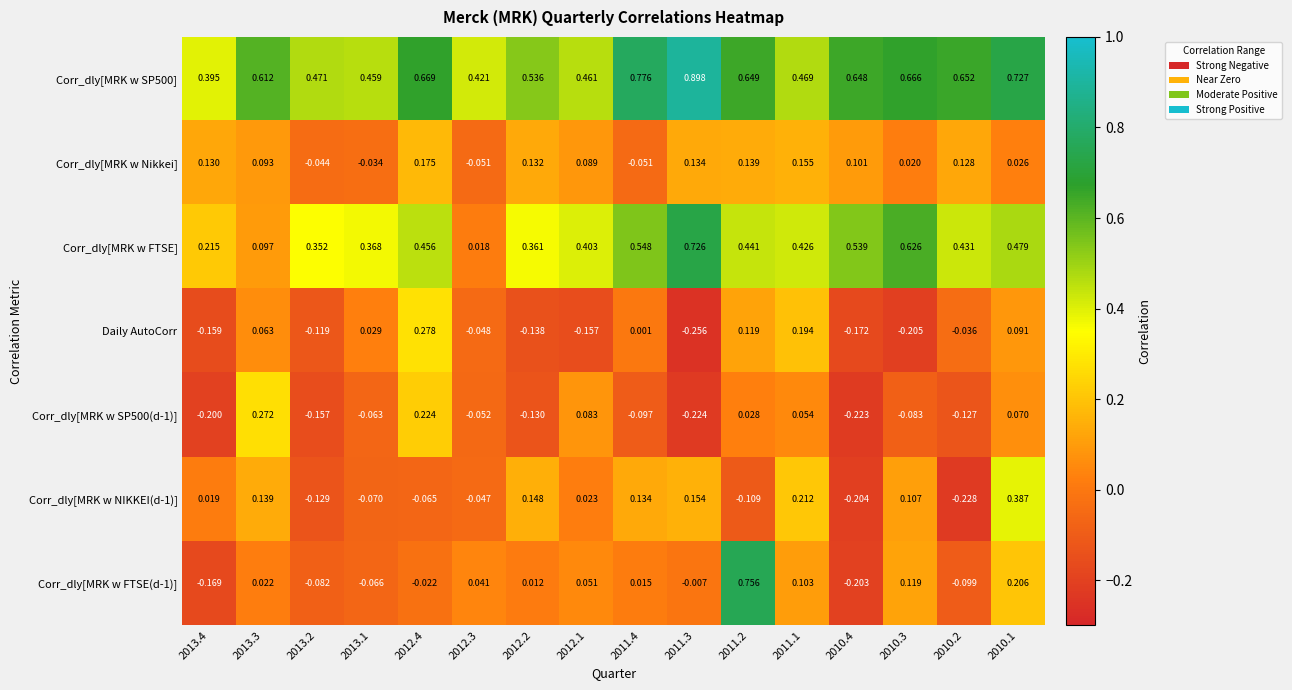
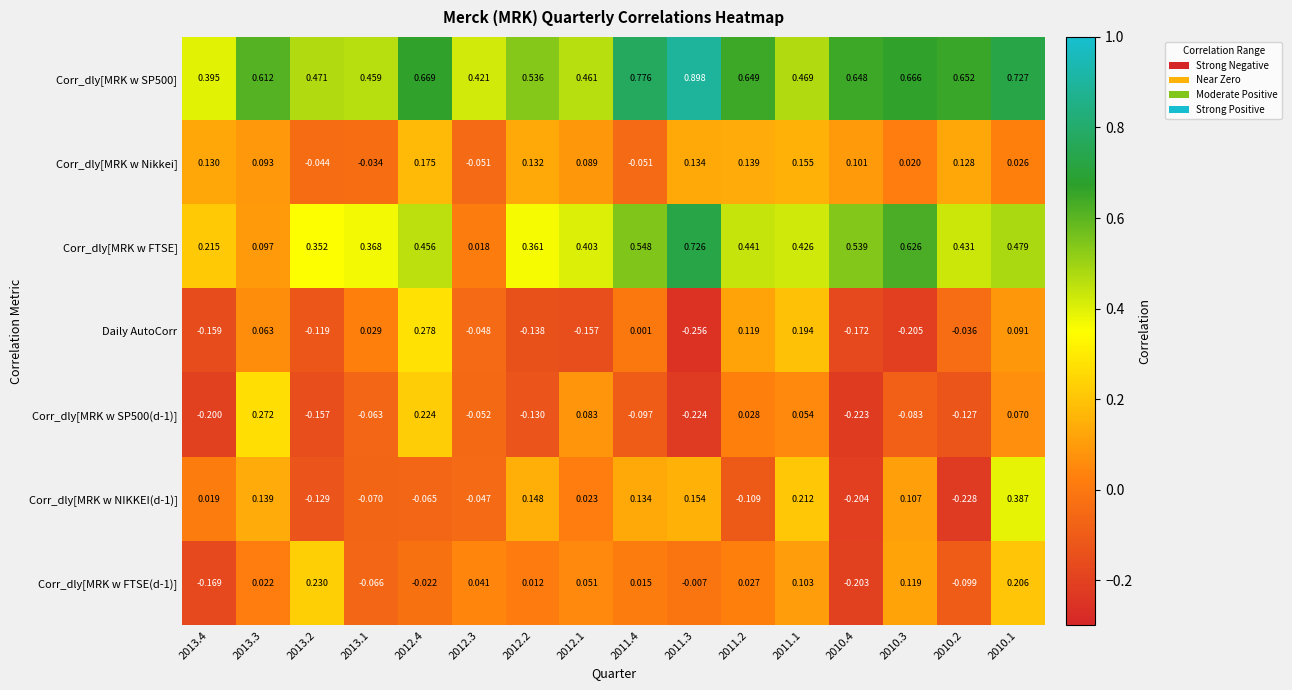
Corr_dly[MRK w FTSE(d-1)], 2013.2: -0.082 -> 0.230
Corr_dly[MRK w FTSE(d-1)], 2011.2: 0.756 -> 0.027
